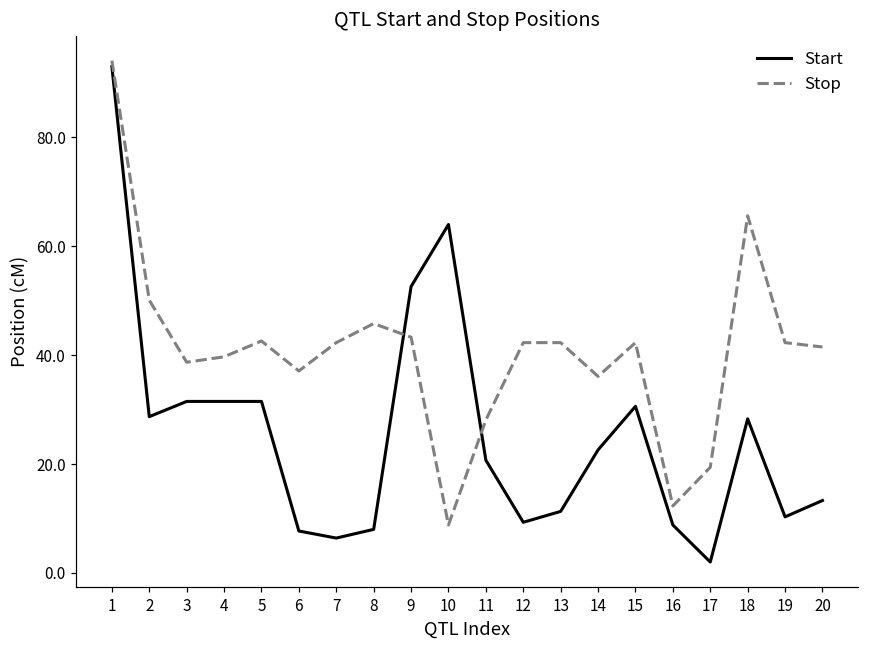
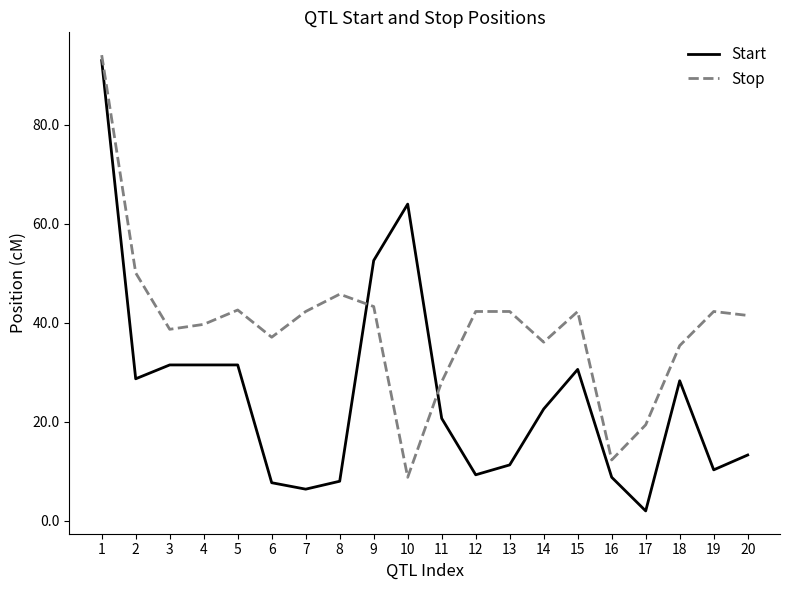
Stop, 18: 66 -> 35
